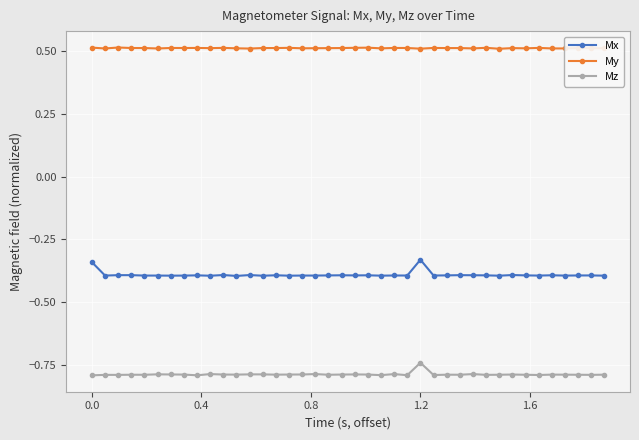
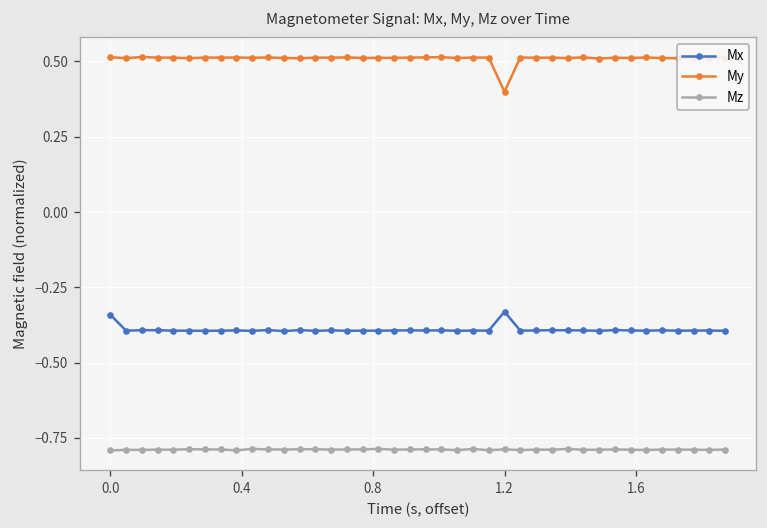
My, 1.2: 0.51 -> 0.40
Mz, 1.2: -0.74 -> -0.79
